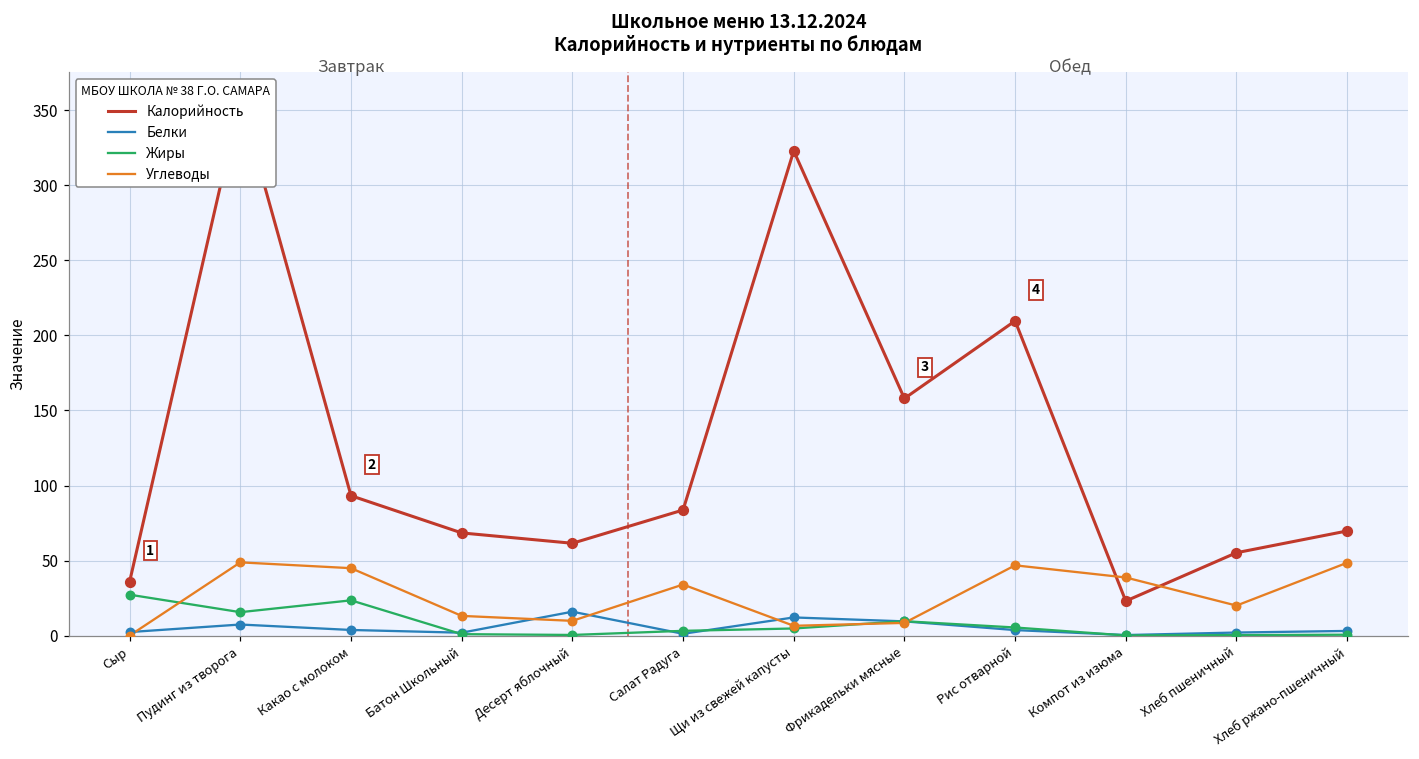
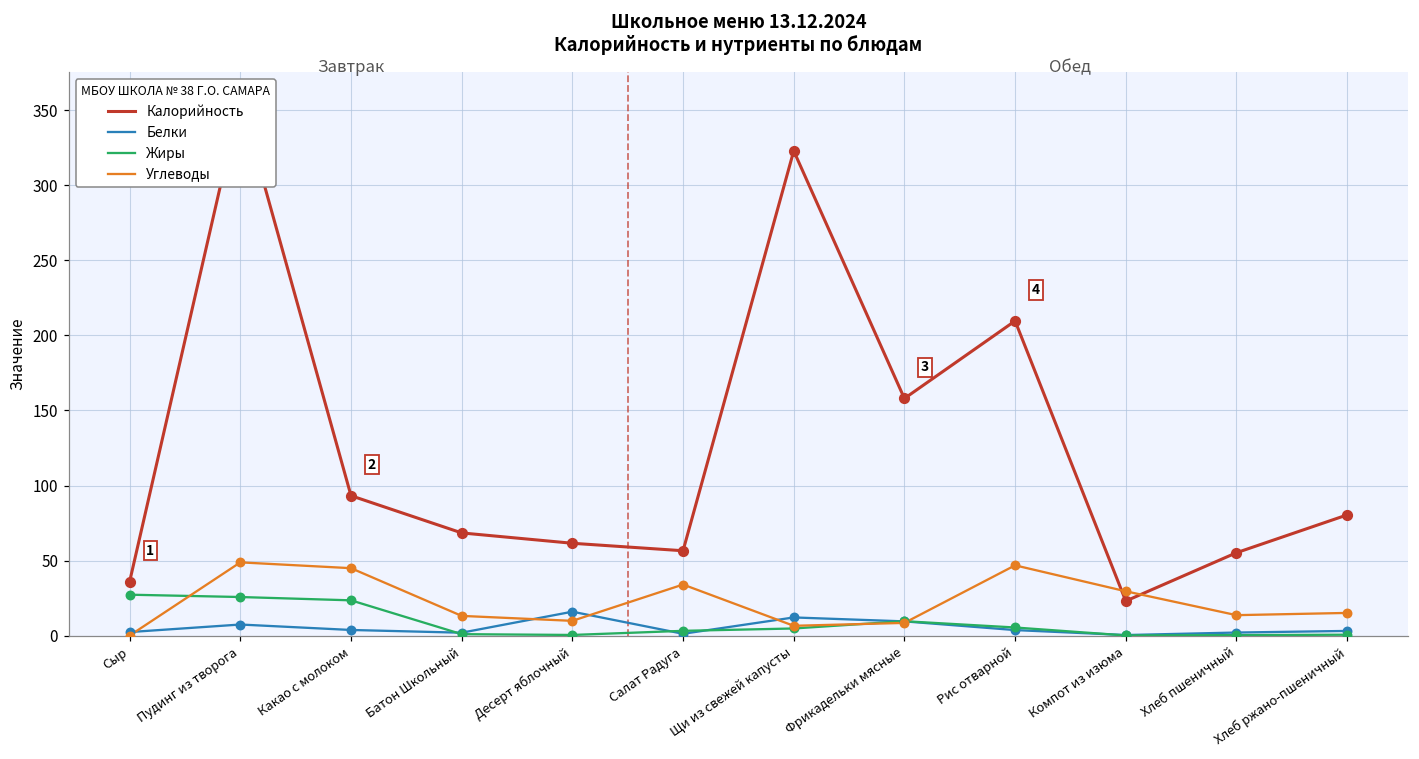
Жиры, Пудинг из творога: 16 -> 26
Калорийность, Салат Радуга: 84 -> 57
Углеводы, Компот из изюма: 39 -> 30
Углеводы, Хлеб пшеничный: 20 -> 14
Калорийность, Хлеб ржано-пшеничный: 70 -> 80
Углеводы, Хлеб ржано-пшеничный: 49 -> 15
